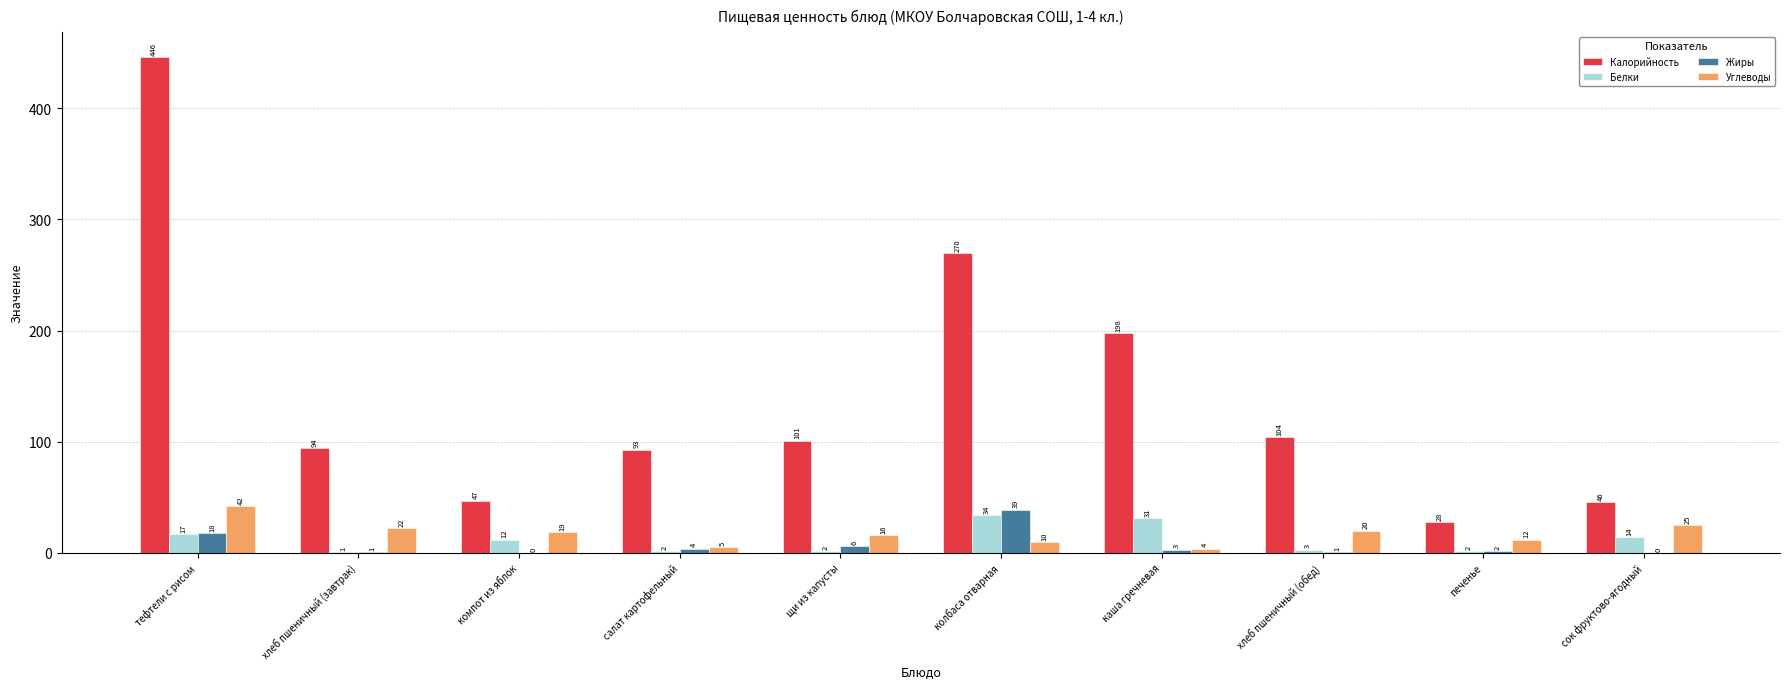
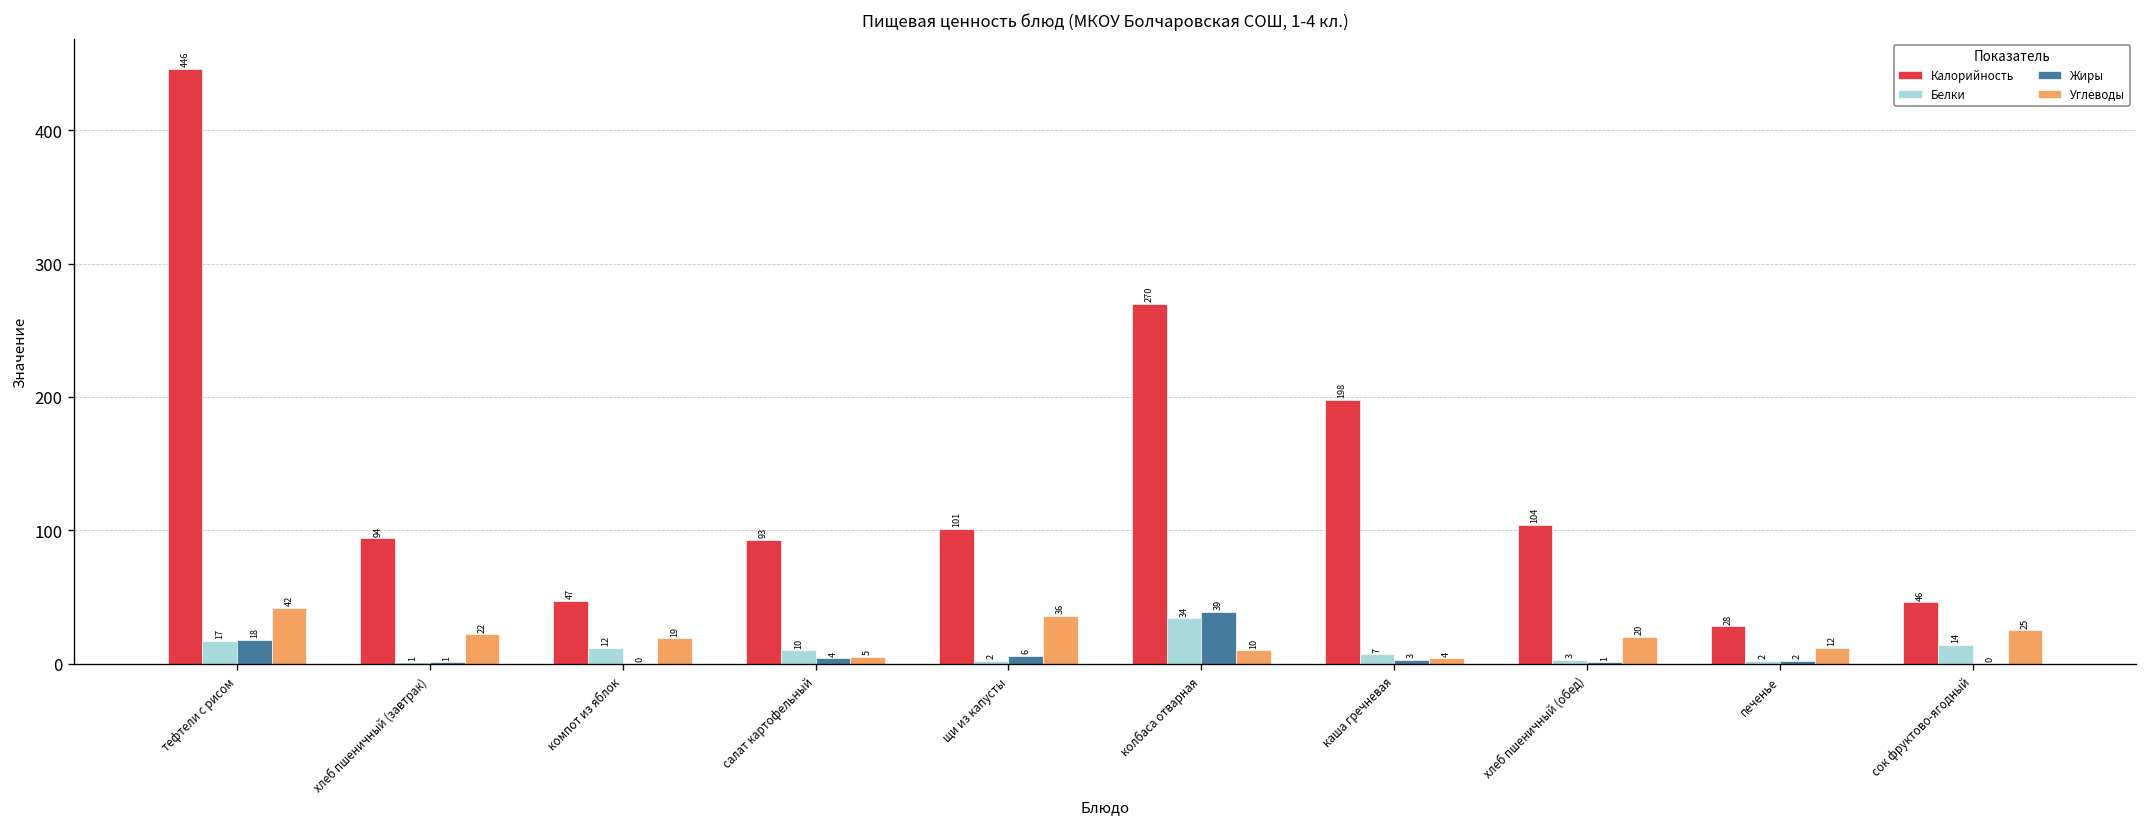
Белки, салат картофельный: 2 -> 10
Углеводы, щи из капусты: 16 -> 36
Белки, каша гречневая: 31 -> 7
